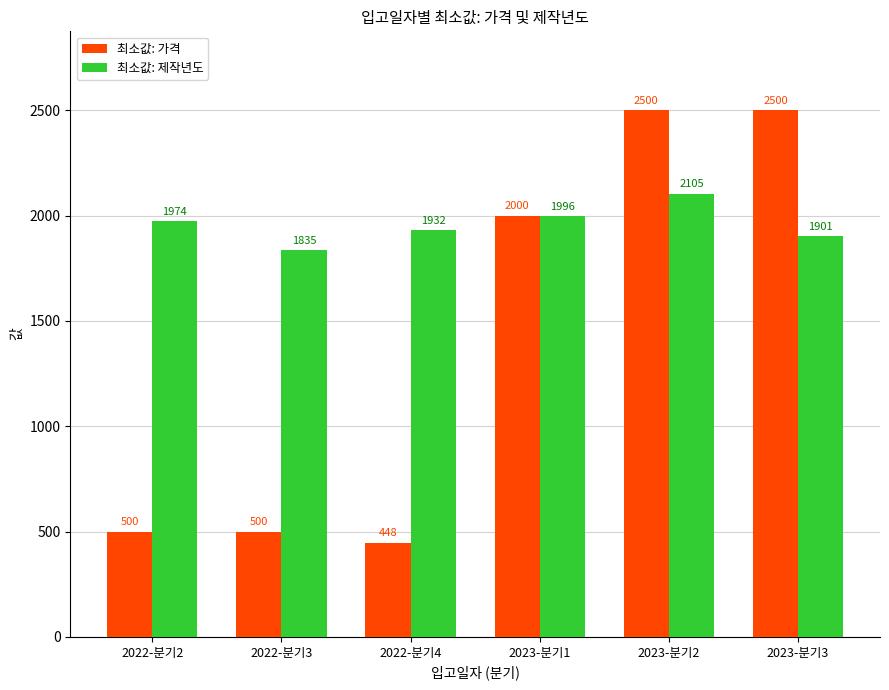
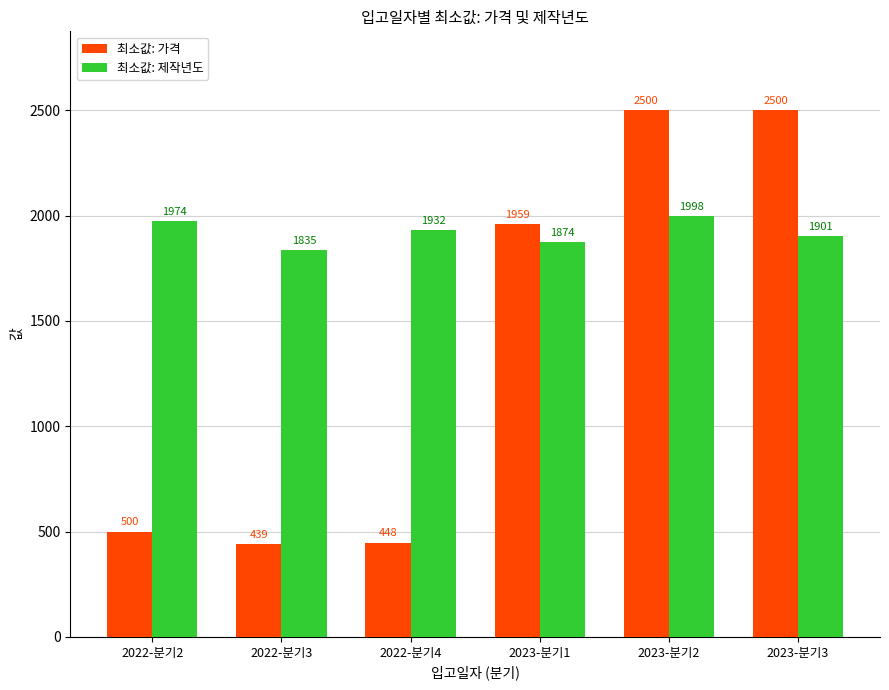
최소값: 가격, 2022-분기3: 500 -> 439
최소값: 가격, 2023-분기1: 2000 -> 1959
최소값: 제작년도, 2023-분기1: 1996 -> 1874
최소값: 제작년도, 2023-분기2: 2105 -> 1998
